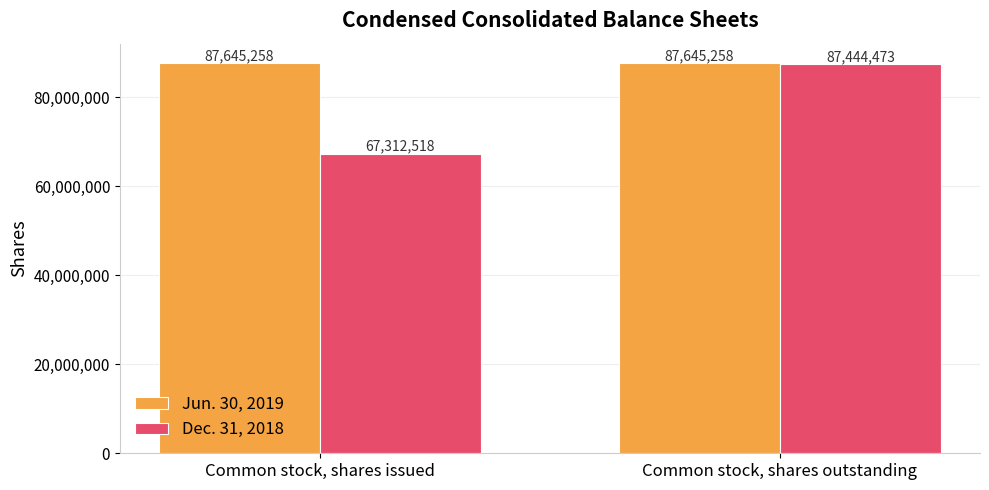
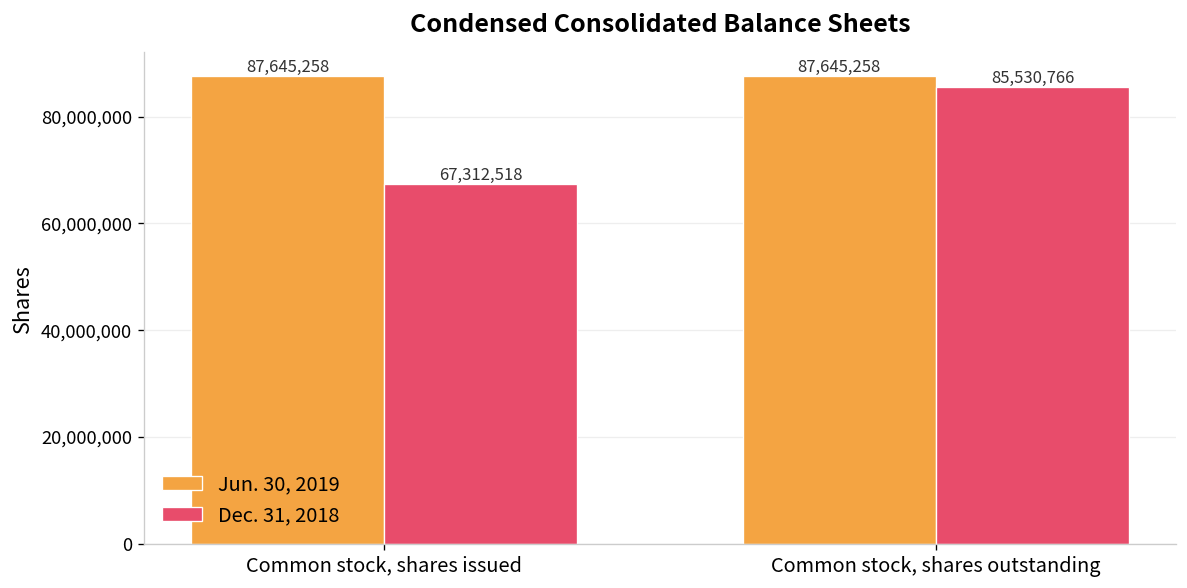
Dec. 31, 2018, Common stock, shares outstanding: 87,444,473 -> 85,530,766
